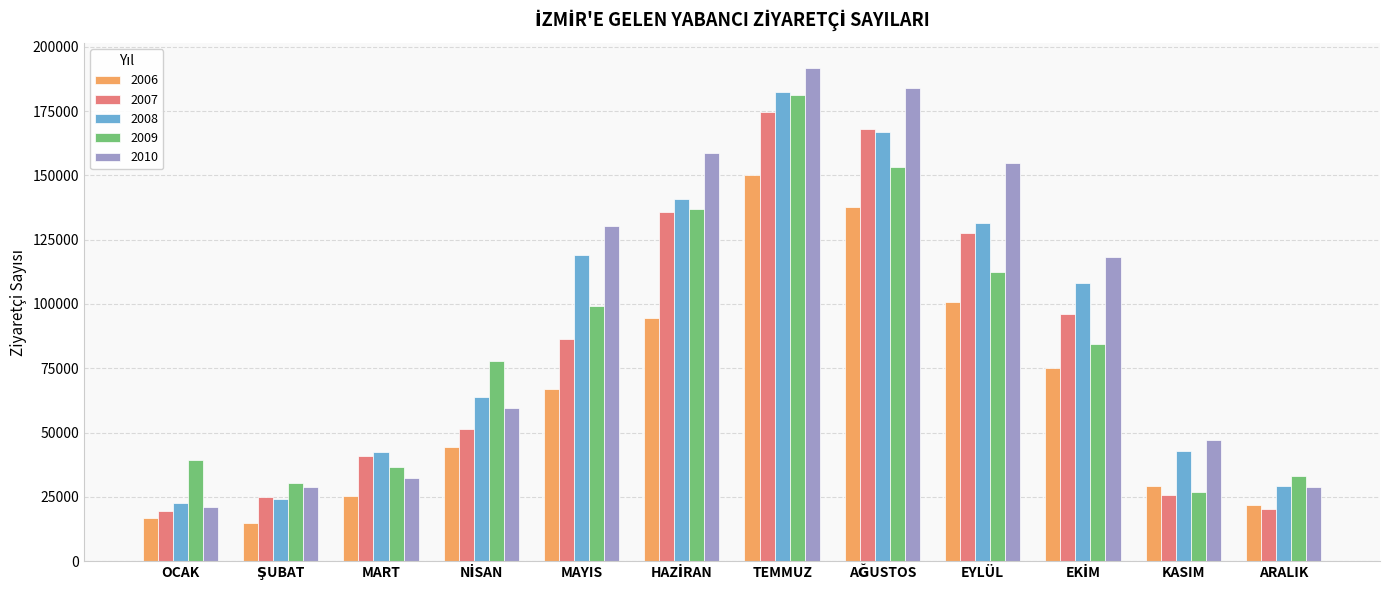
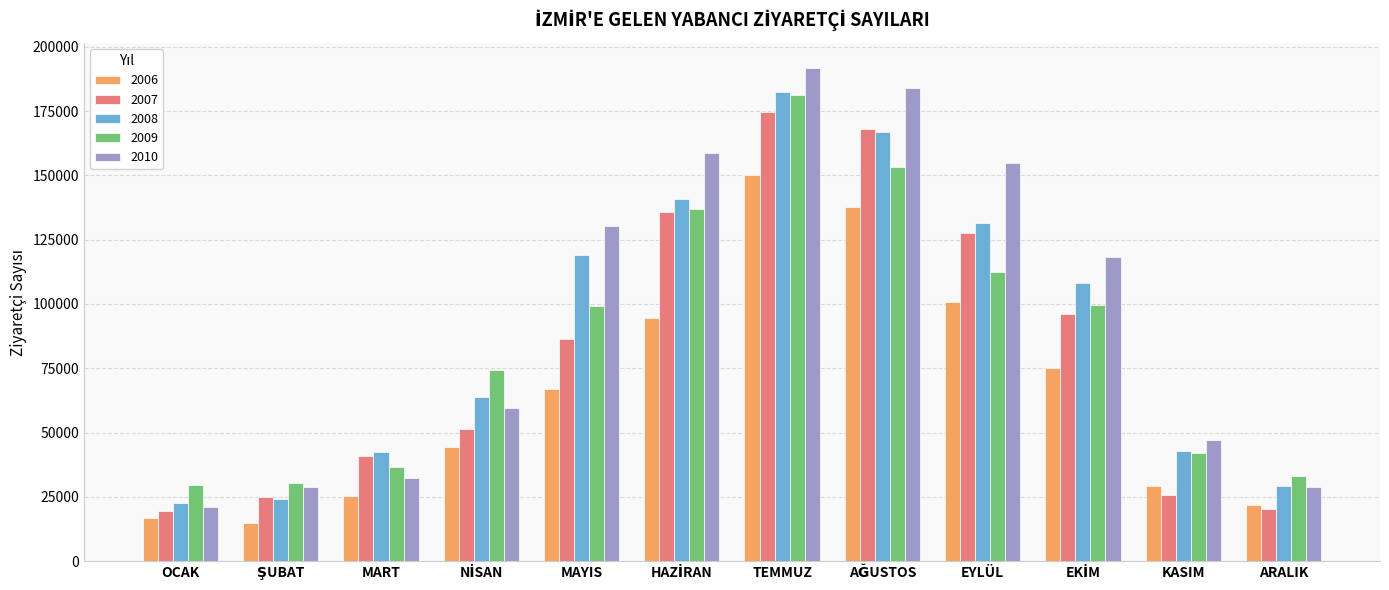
2009, OCAK: 39000 -> 29000
2009, NİSAN: 78000 -> 74000
2009, EKİM: 84000 -> 100000
2009, KASIM: 27000 -> 42000
